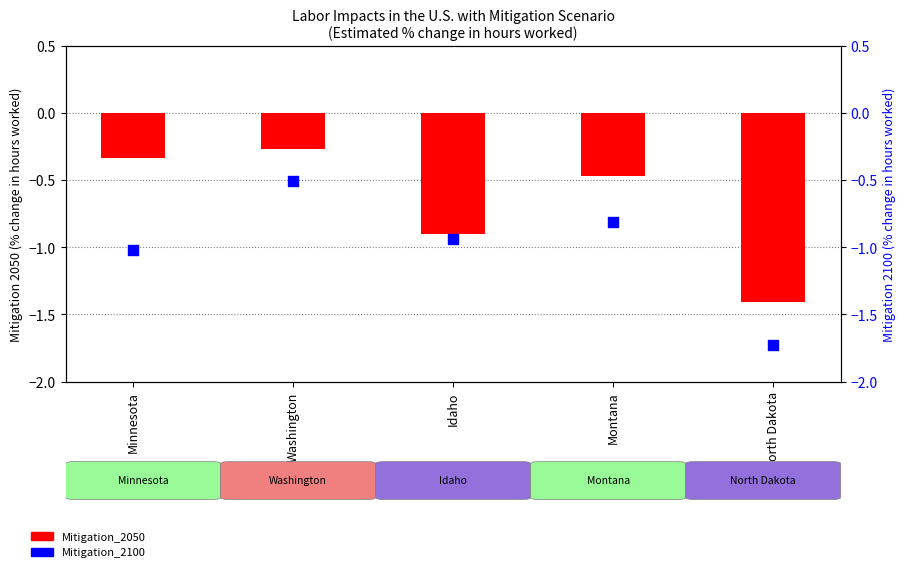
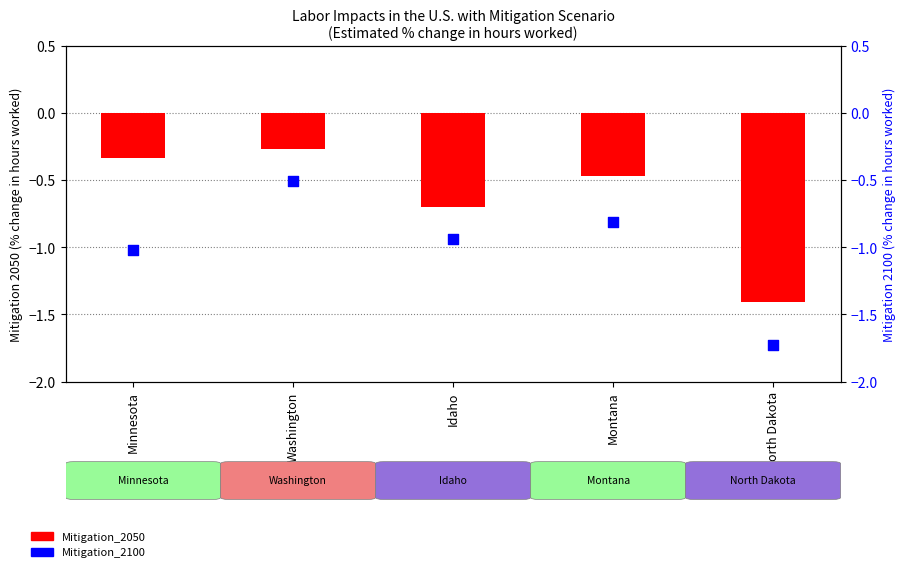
Mitigation_2050, Idaho: -0.9 -> -0.7
